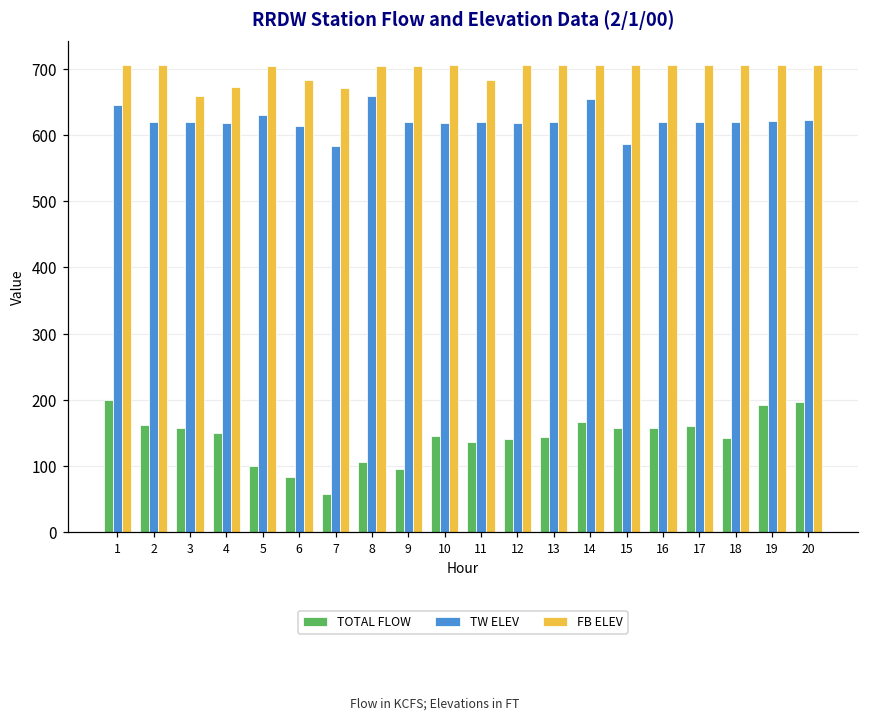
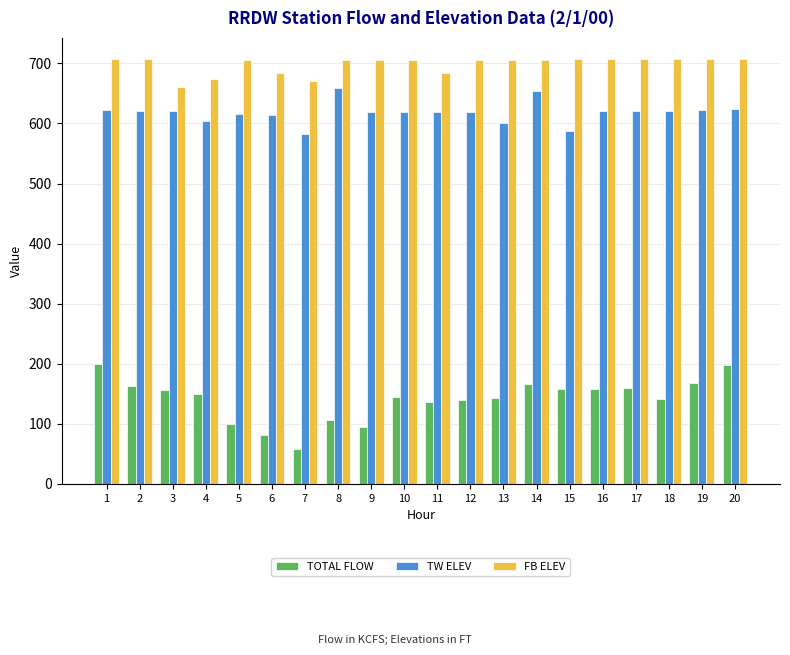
TW ELEV, 1: 650 -> 620
TW ELEV, 4: 620 -> 600
TW ELEV, 5: 630 -> 620
TW ELEV, 13: 620 -> 600
TOTAL FLOW, 19: 190 -> 170
